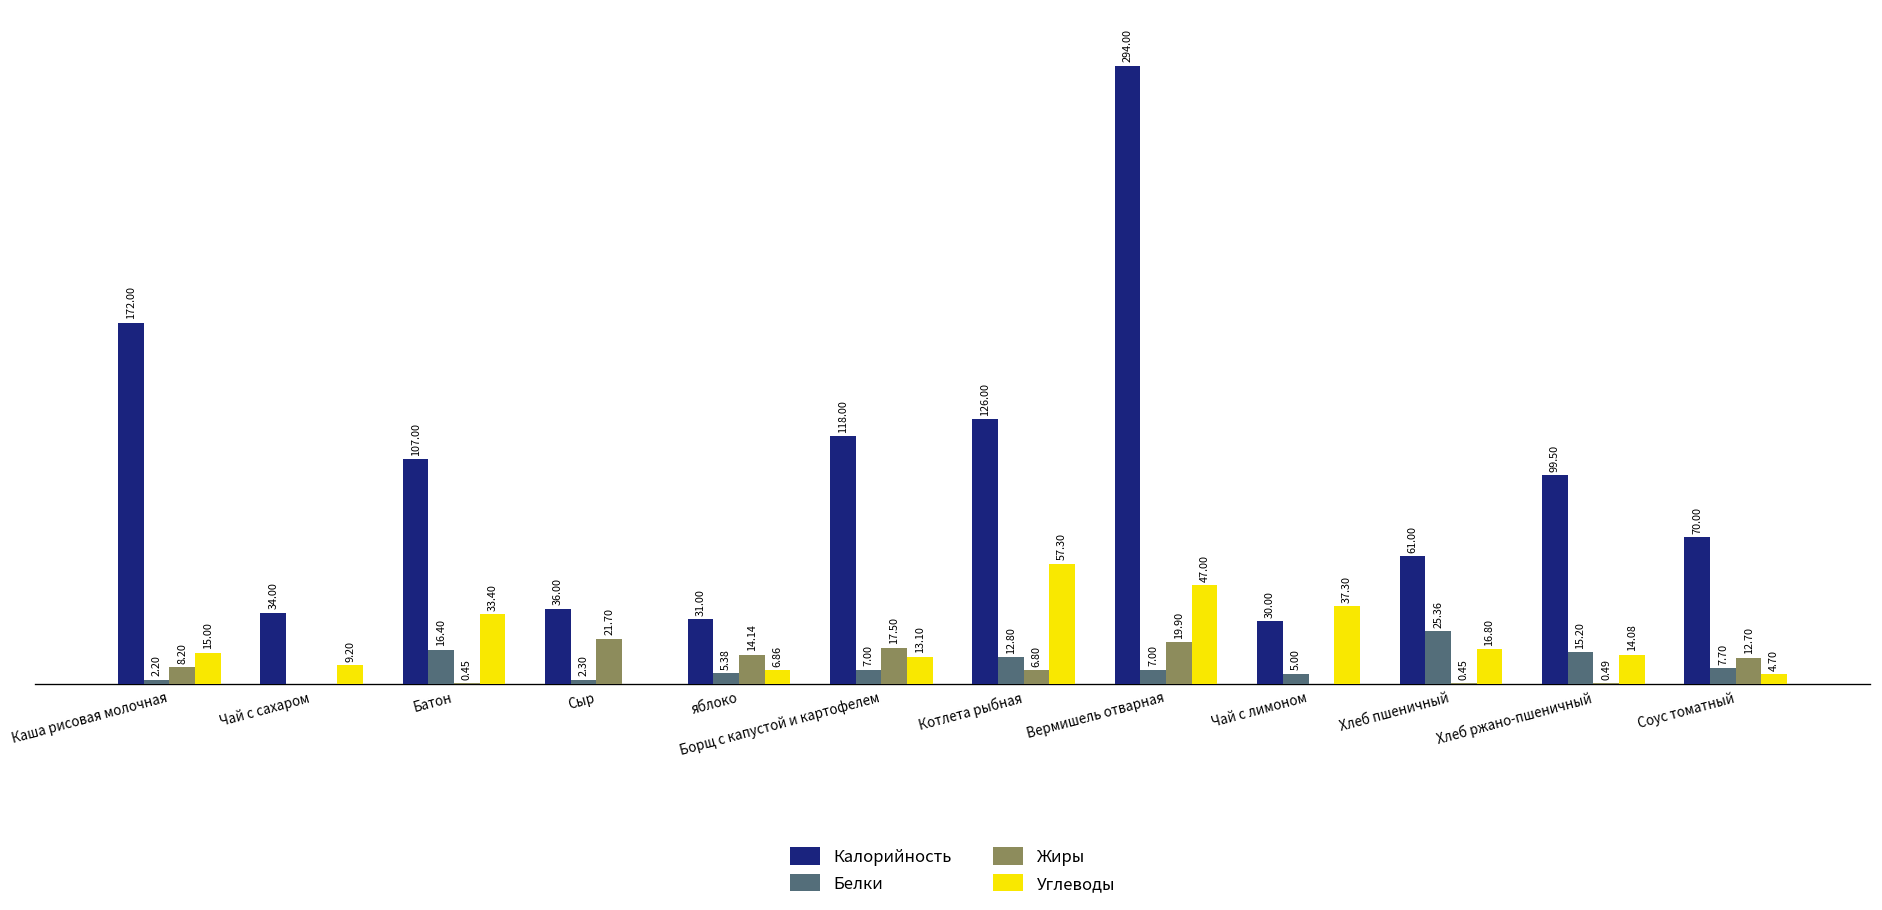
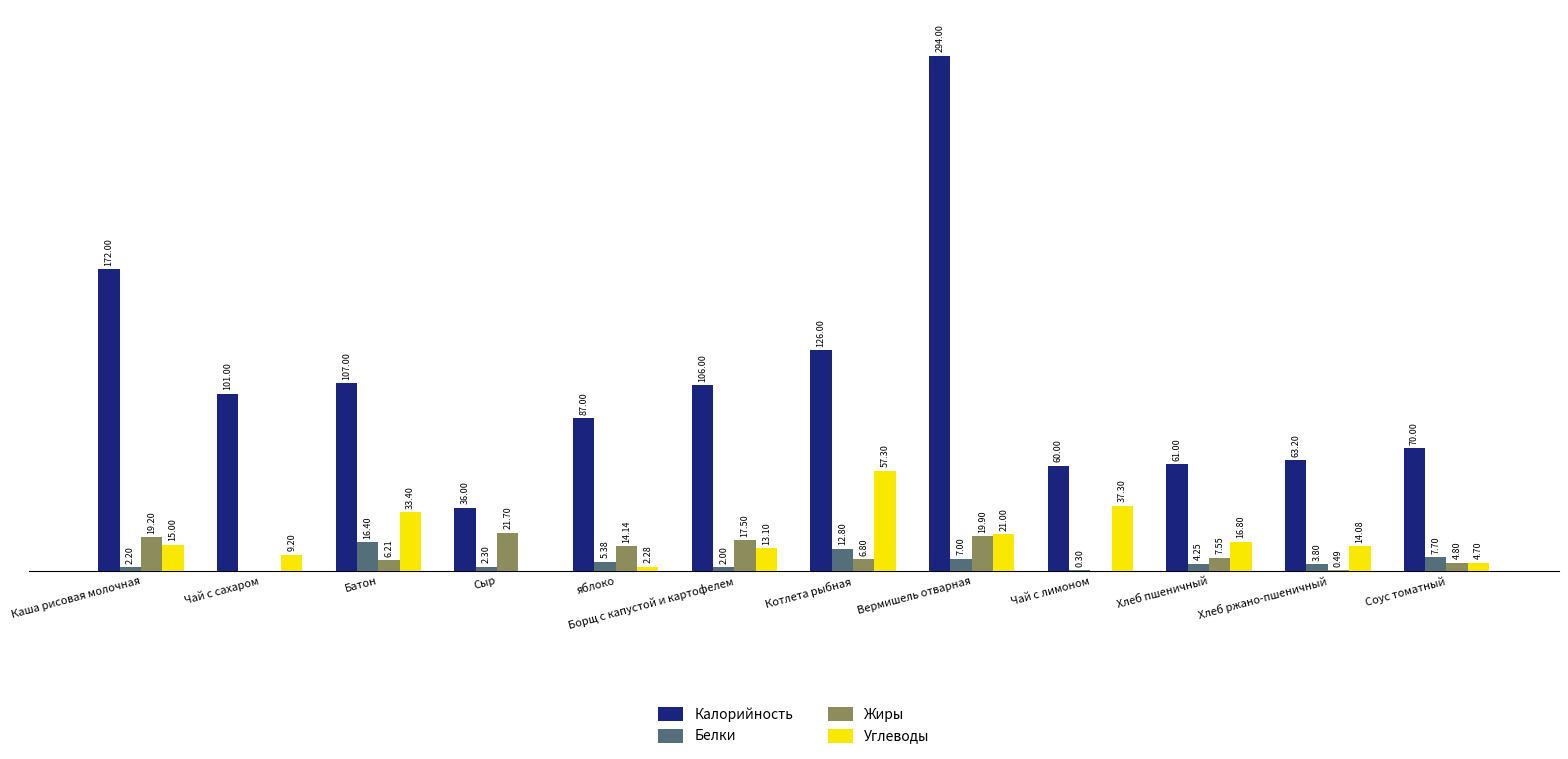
Жиры, Каша рисовая молочная: 8.20 -> 19.20
Калорийность, Чай с сахаром: 34.00 -> 101.00
Жиры, Батон: 0.45 -> 6.21
Калорийность, яблоко: 31.00 -> 87.00
Углеводы, яблоко: 6.86 -> 2.28
Калорийность, Борщ с капустой и картофелем: 118.00 -> 106.00
Белки, Борщ с капустой и картофелем: 7.00 -> 2.00
Углеводы, Вермишель отварная: 47.00 -> 21.00
Калорийность, Чай с лимоном: 30.00 -> 60.00
Белки, Чай с лимоном: 5.00 -> 0.30
Белки, Хлеб пшеничный: 25.36 -> 4.25
Жиры, Хлеб пшеничный: 0.45 -> 7.55
Калорийность, Хлеб ржано-пшеничный: 99.50 -> 63.20
Белки, Хлеб ржано-пшеничный: 15.20 -> 3.80
Жиры, Соус томатный: 12.70 -> 4.80
